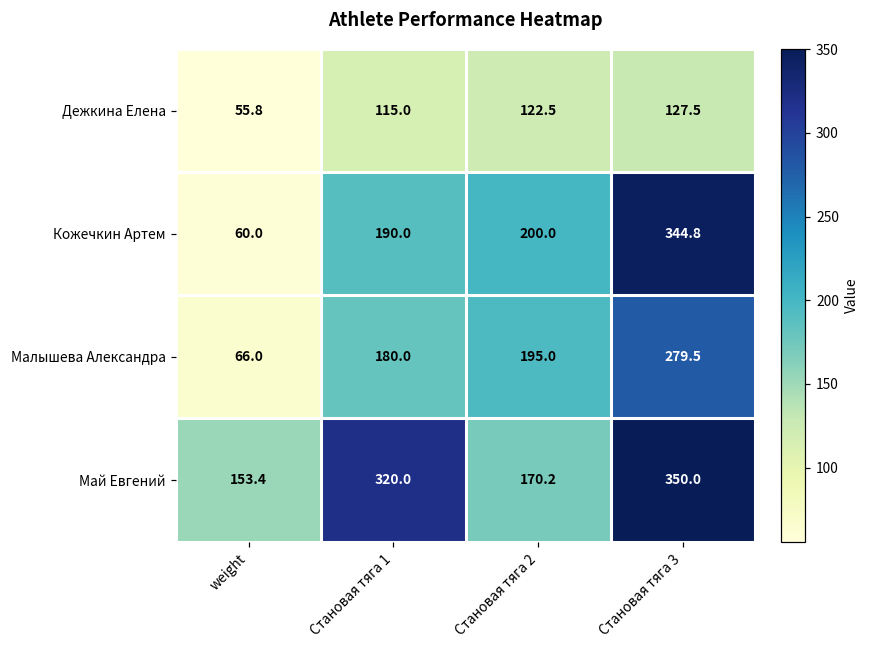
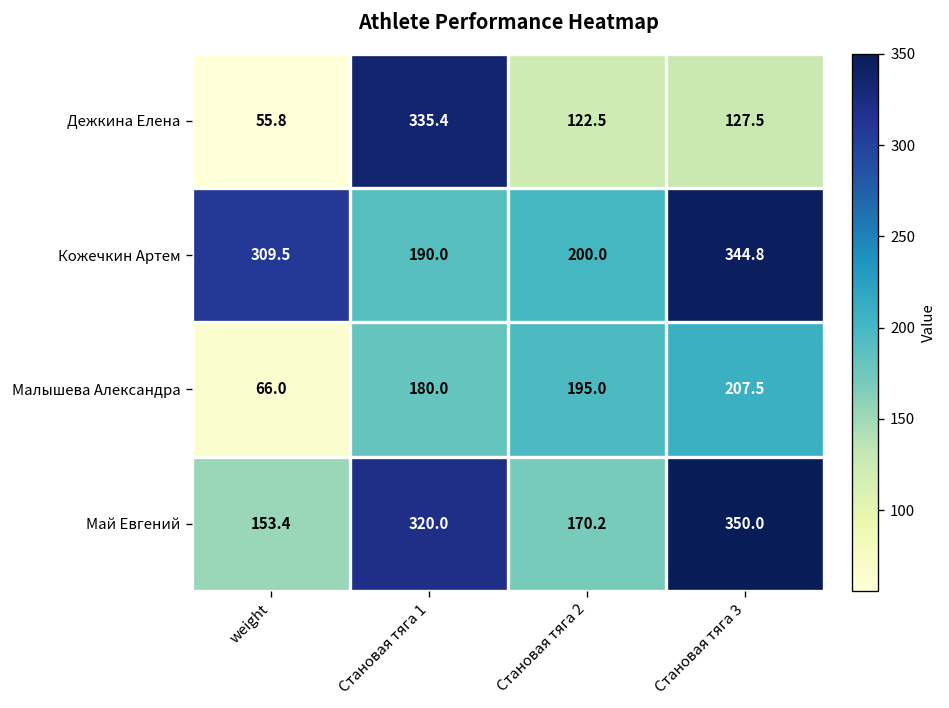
Дежкина Елена, Становая тяга 1: 115.0 -> 335.4
Кожечкин Артем, weight: 60.0 -> 309.5
Малышева Александра, Становая тяга 3: 279.5 -> 207.5
